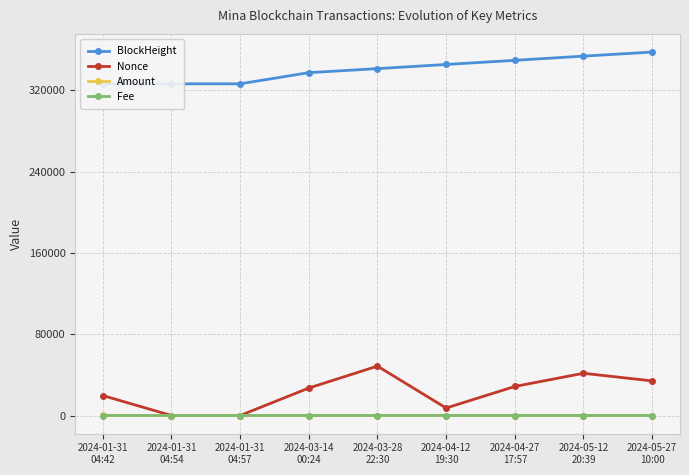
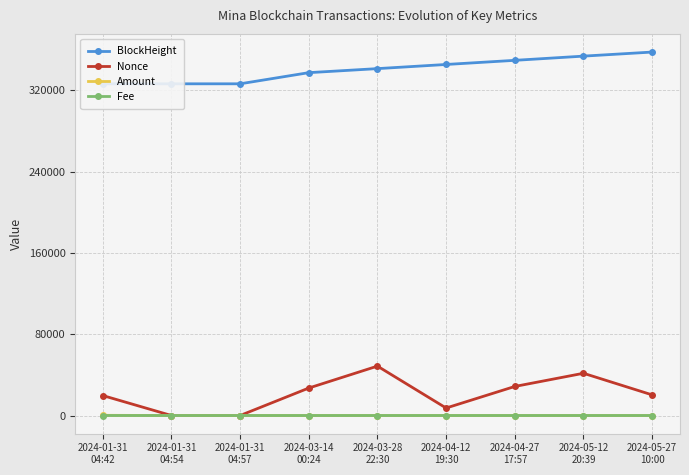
Nonce, 2024-05-27 10:00: 34000 -> 20000
